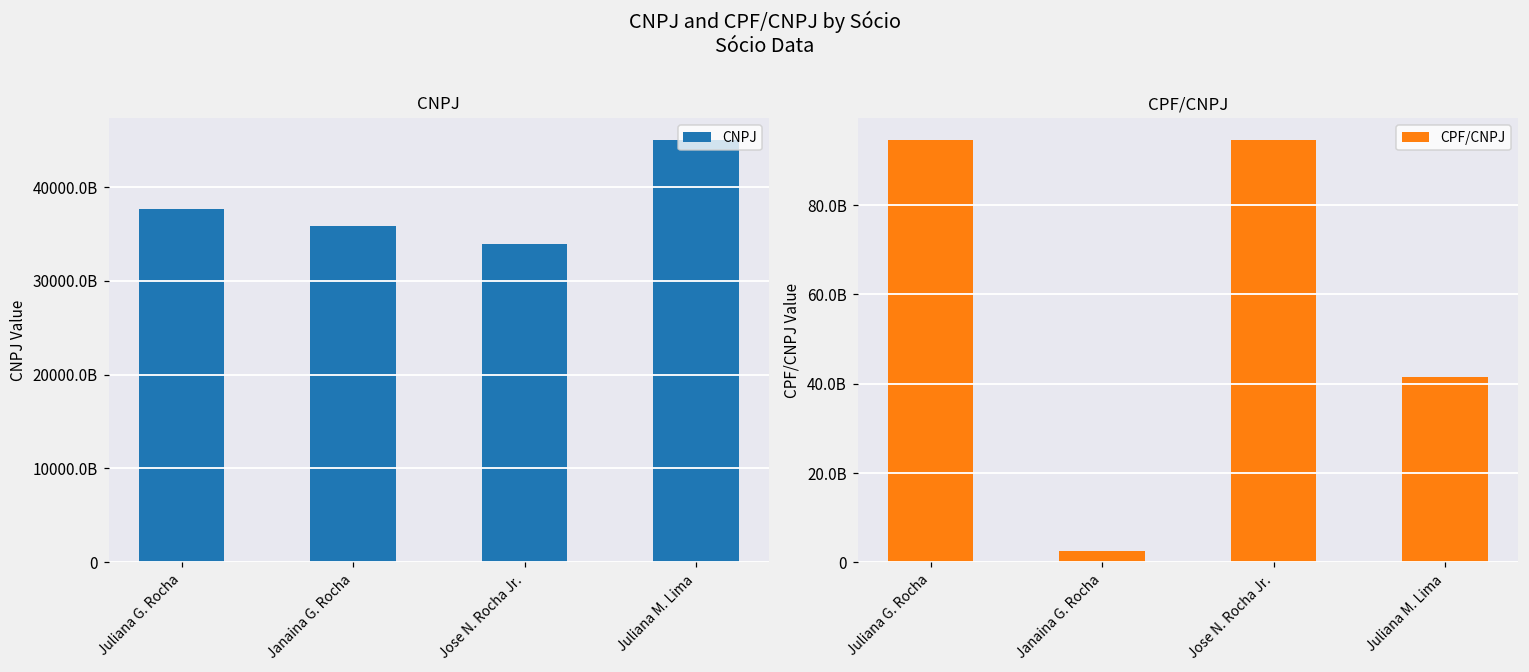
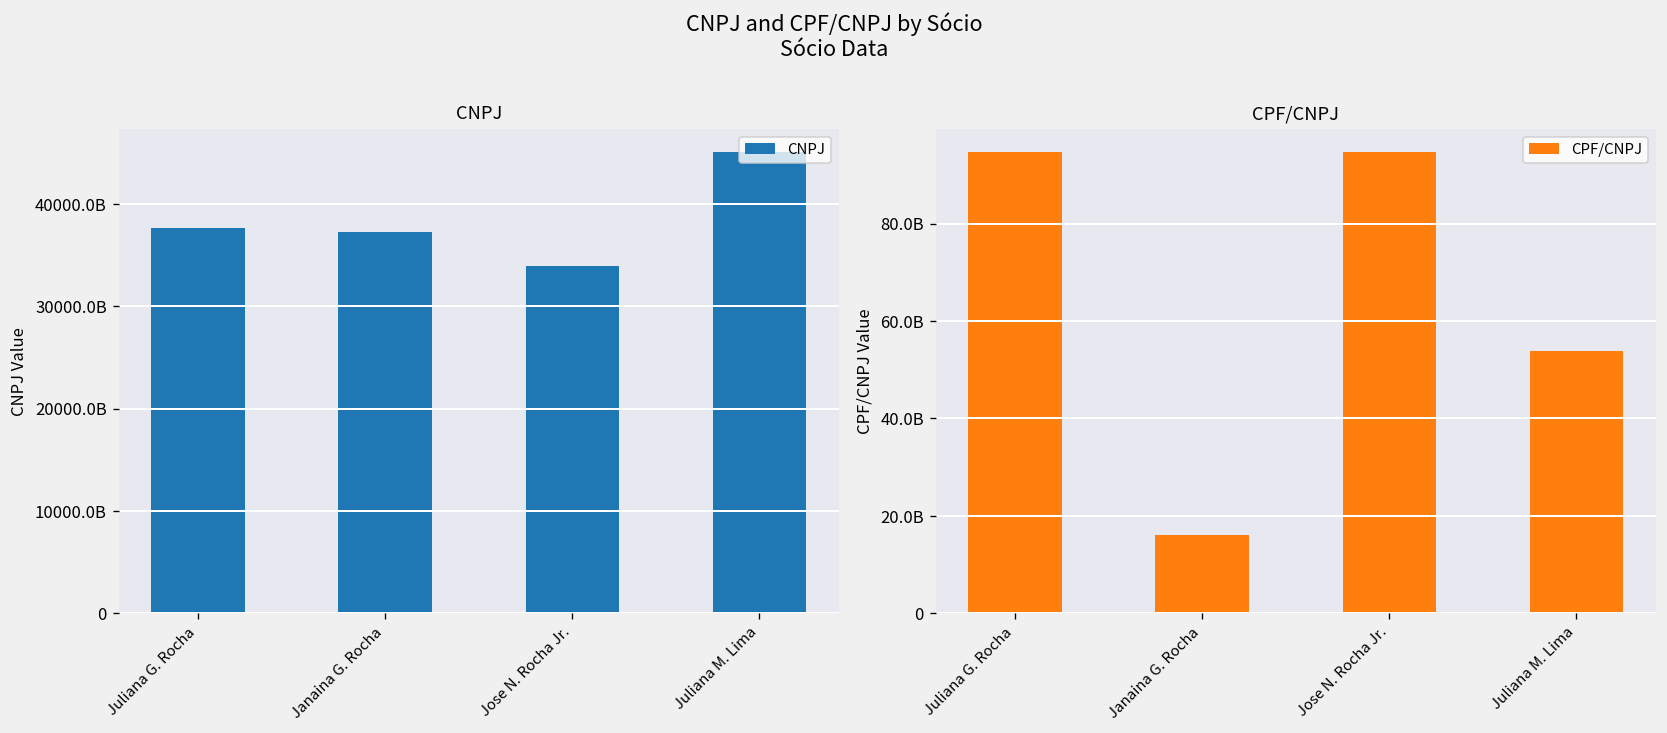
CNPJ, Janaina G. Rocha: 36000000000000 -> 37000000000000
CPF/CNPJ, Janaina G. Rocha: 3000000000 -> 16000000000
CPF/CNPJ, Juliana M. Lima: 41000000000 -> 54000000000
